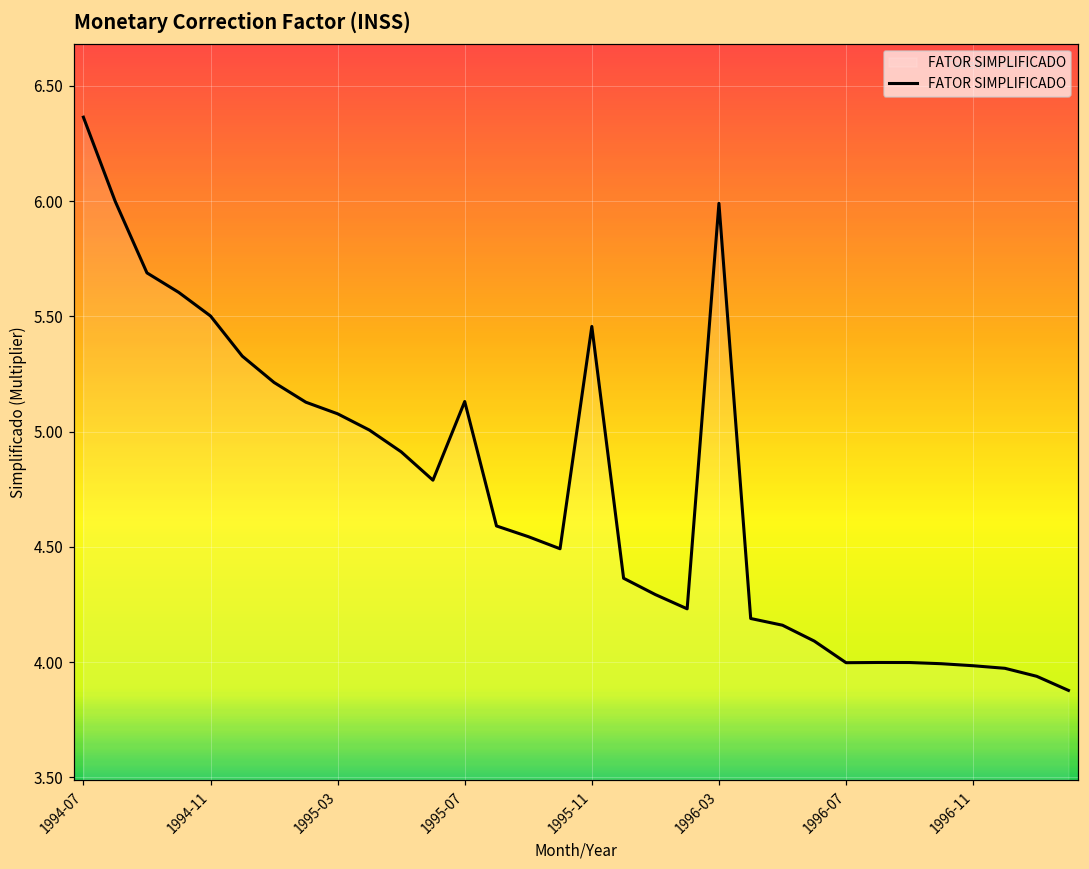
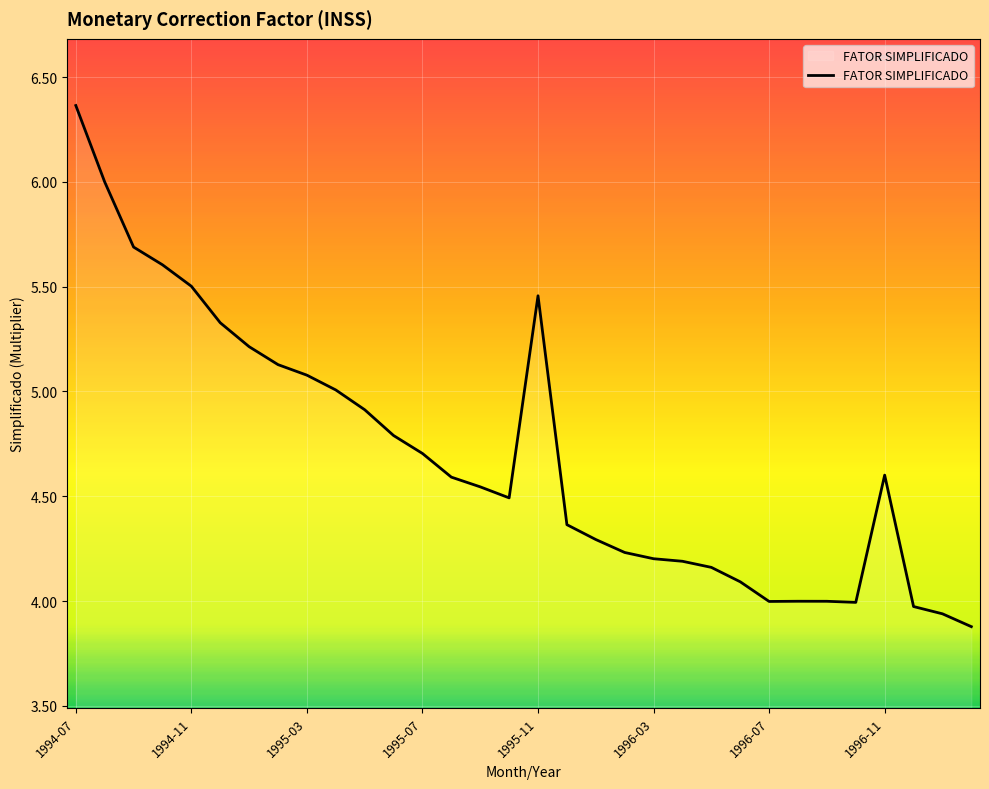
1995-07: 5.13 -> 4.70
1996-03: 5.99 -> 4.20
1996-11: 3.98 -> 4.60
